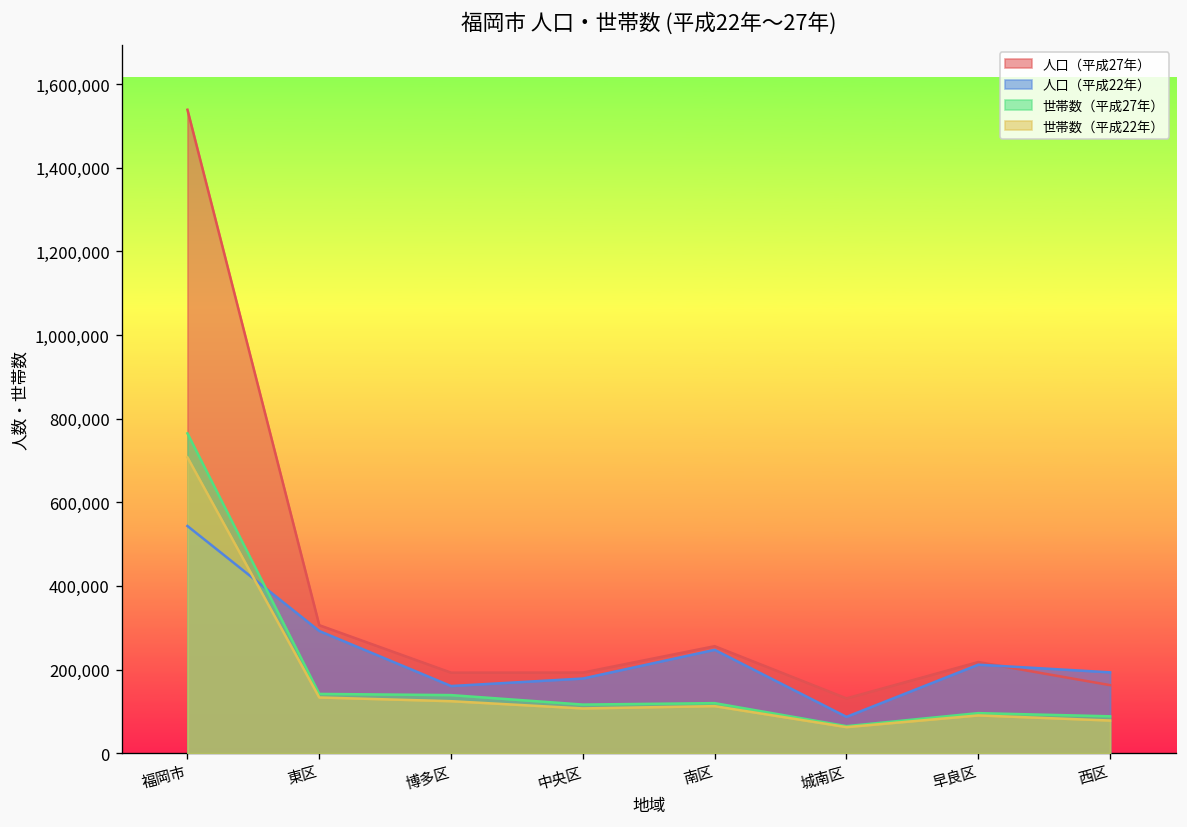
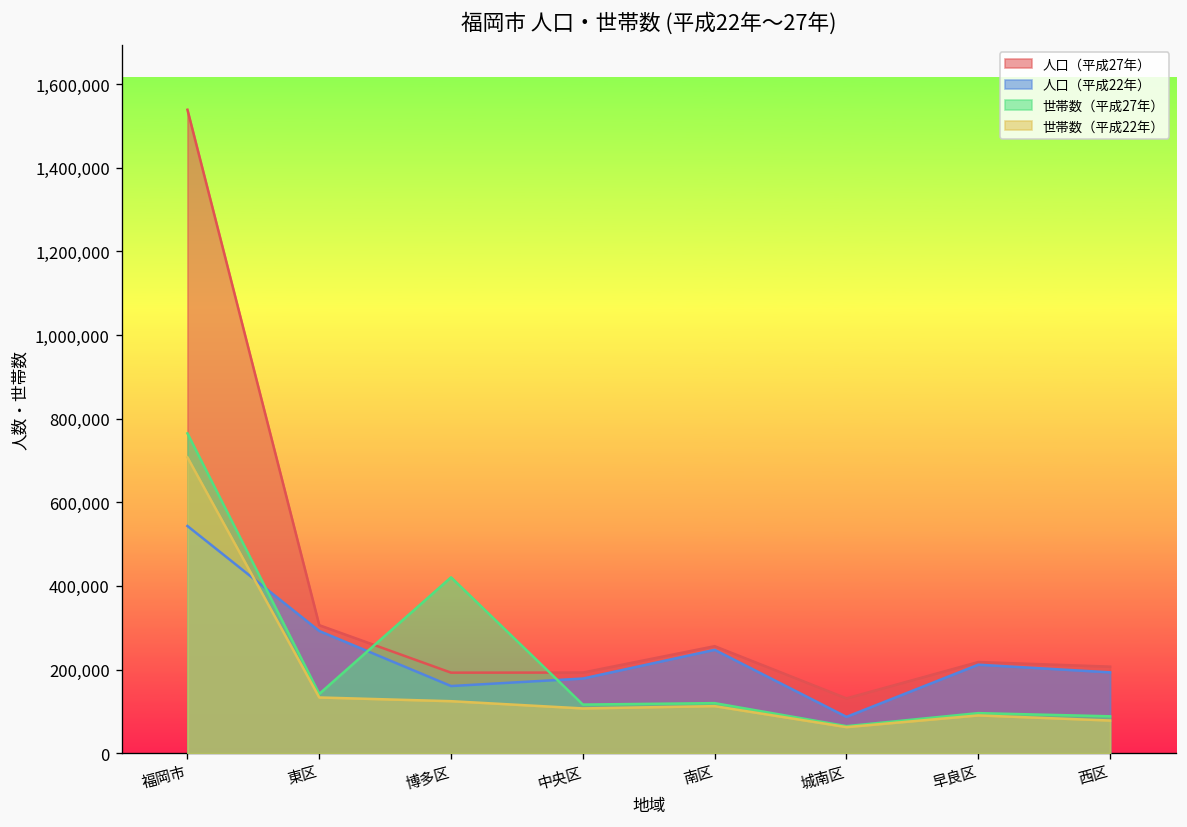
世帯数（平成27年）, 博多区: 140,000 -> 420,000
人口（平成27年）, 西区: 160,000 -> 210,000
